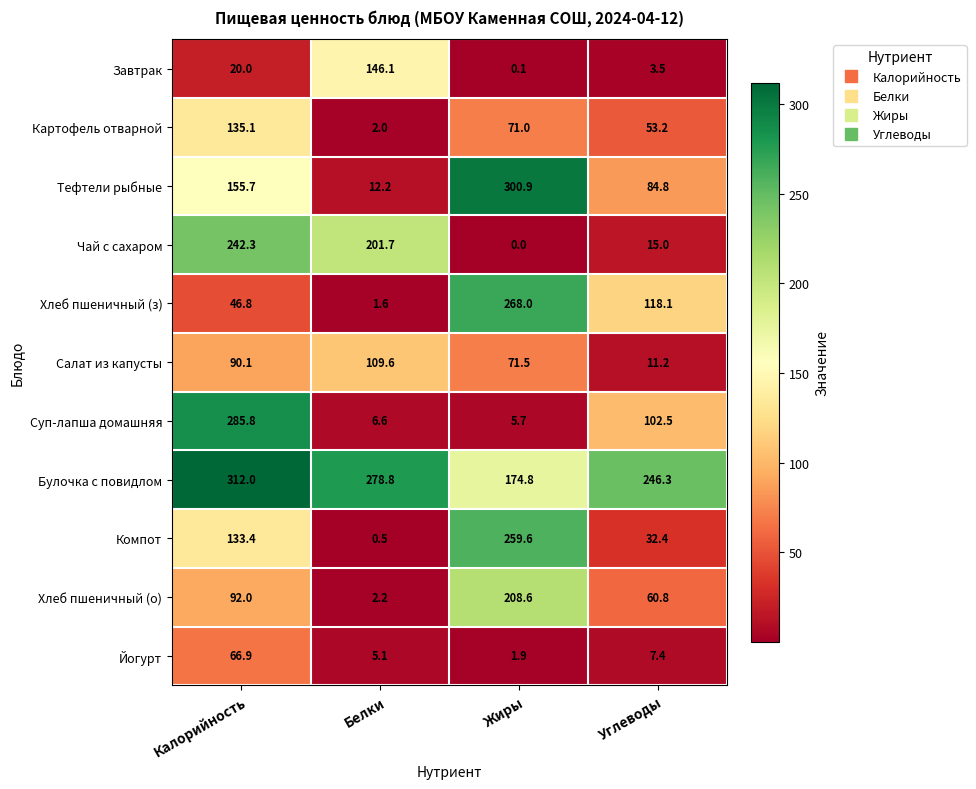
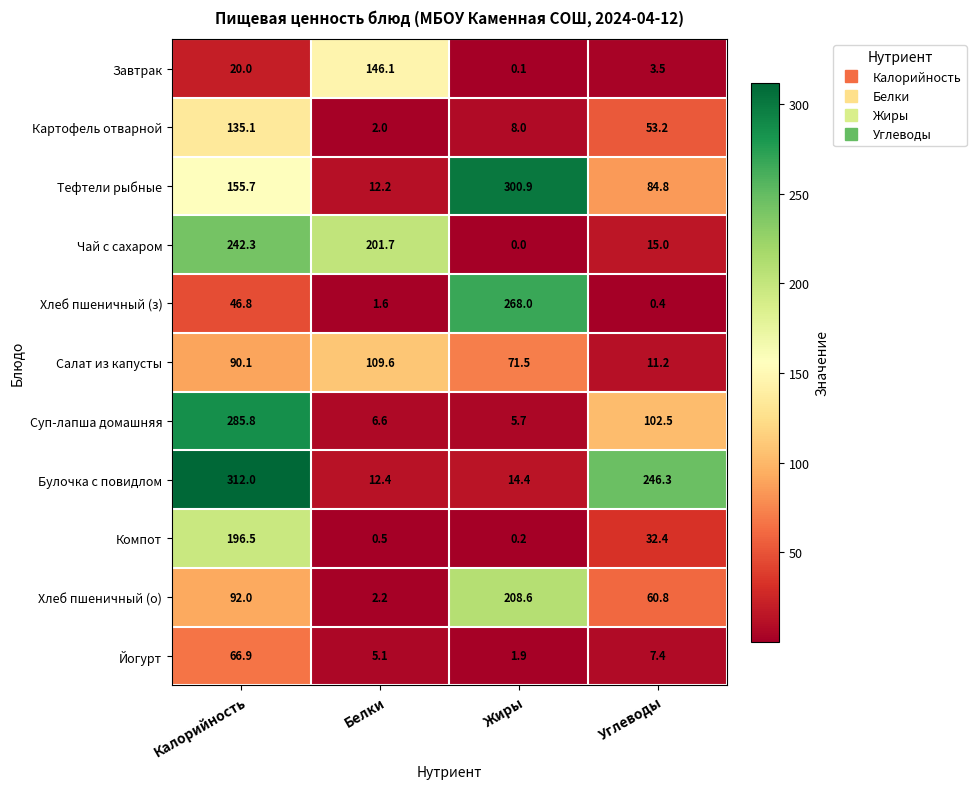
Картофель отварной, Жиры: 71.0 -> 8.0
Хлеб пшеничный (з), Углеводы: 118.1 -> 0.4
Булочка с повидлом, Белки: 278.8 -> 12.4
Булочка с повидлом, Жиры: 174.8 -> 14.4
Компот, Калорийность: 133.4 -> 196.5
Компот, Жиры: 259.6 -> 0.2
